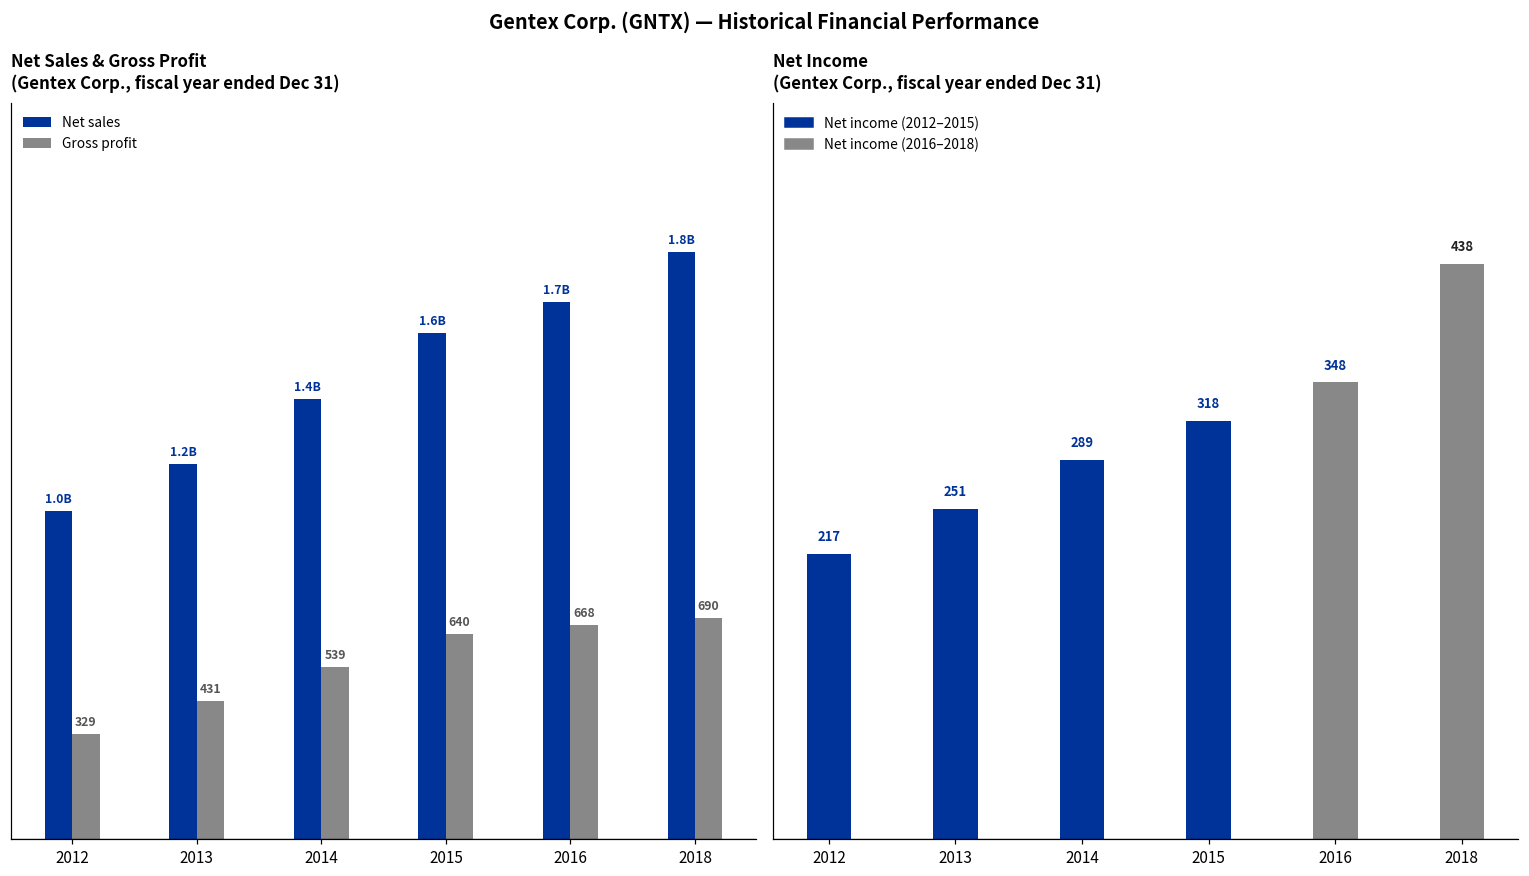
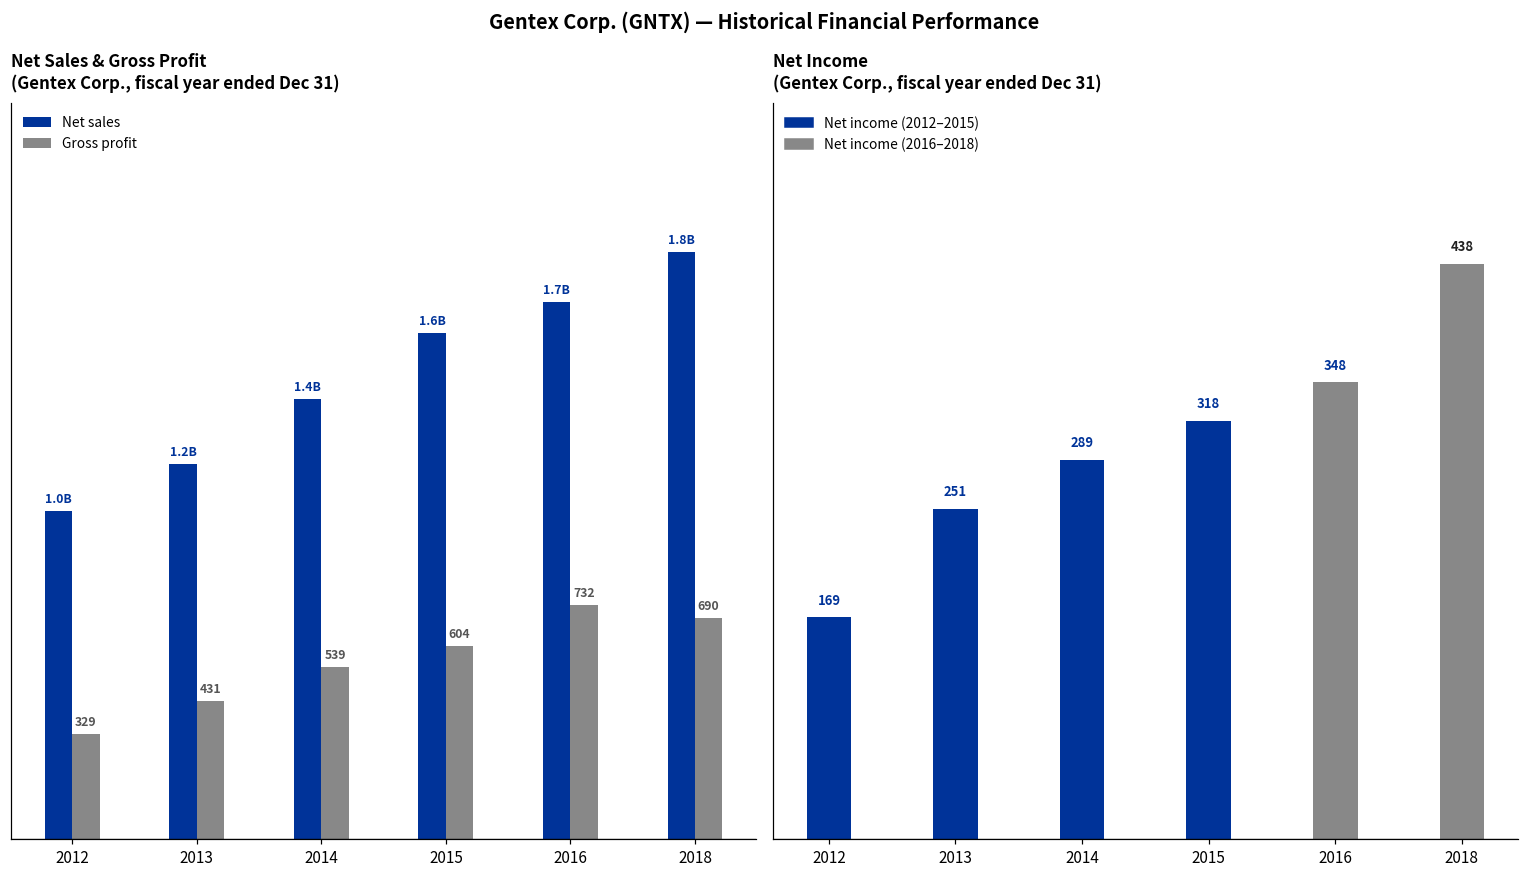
Net Sales & Gross Profit (Gentex Corp., fiscal year ended Dec 31), Gross profit, 2015: 640 -> 604
Net Sales & Gross Profit (Gentex Corp., fiscal year ended Dec 31), Gross profit, 2016: 668 -> 732
Net Income (Gentex Corp., fiscal year ended Dec 31), 2012: 217 -> 169
